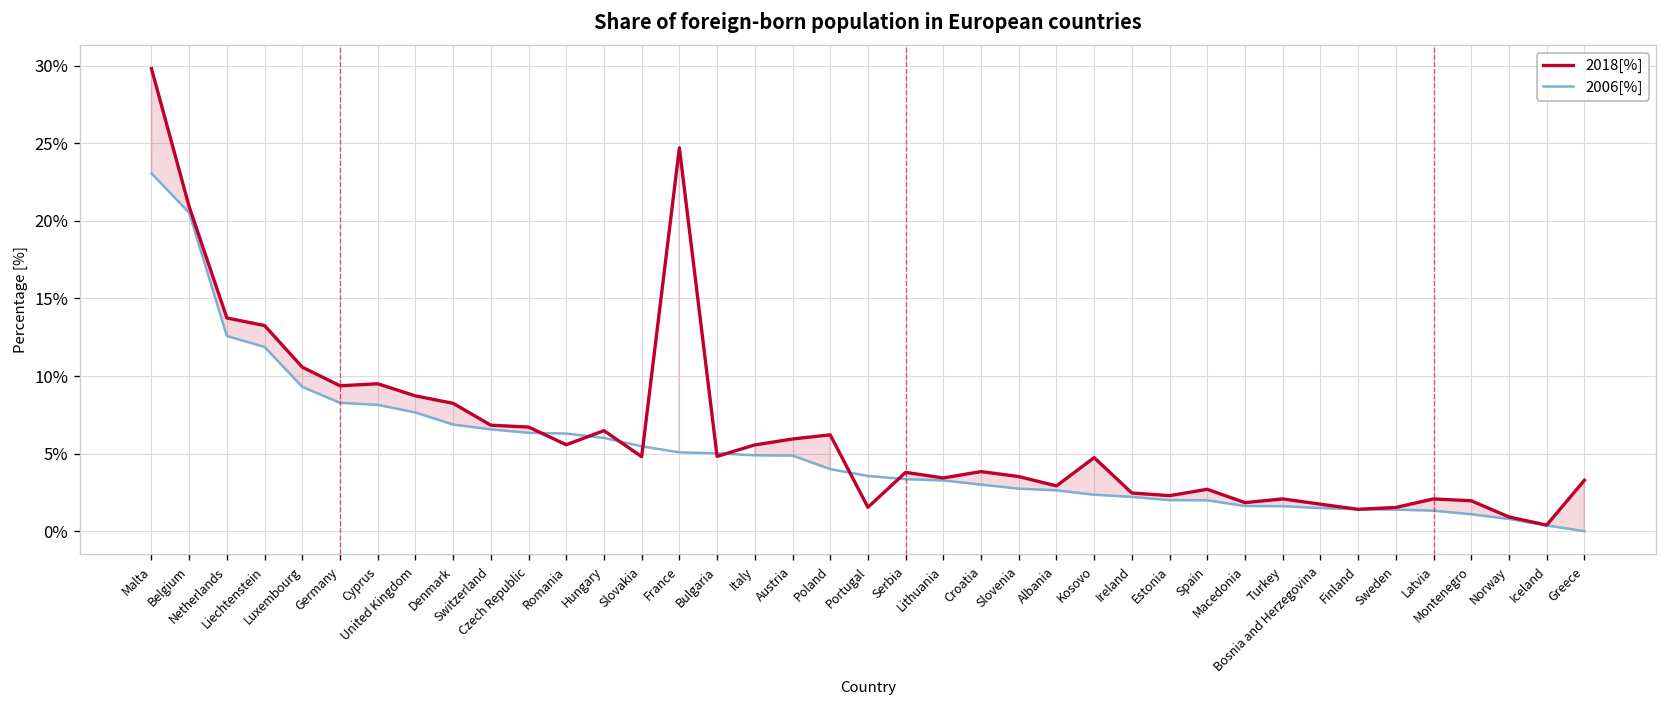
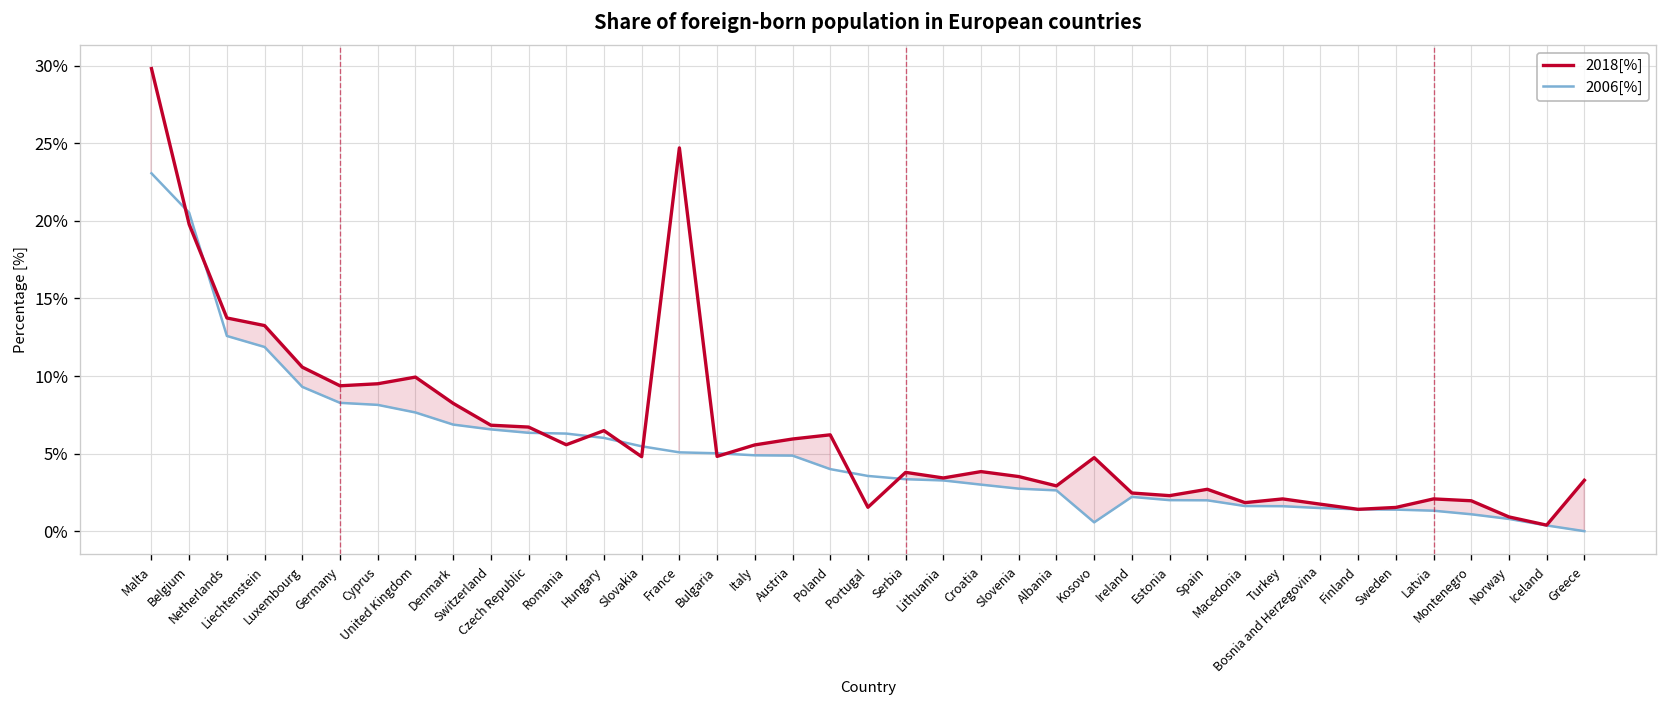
2018[%], Belgium: 20.9% -> 19.8%
2018[%], United Kingdom: 8.7% -> 9.9%
2006[%], Kosovo: 2.4% -> 0.6%
